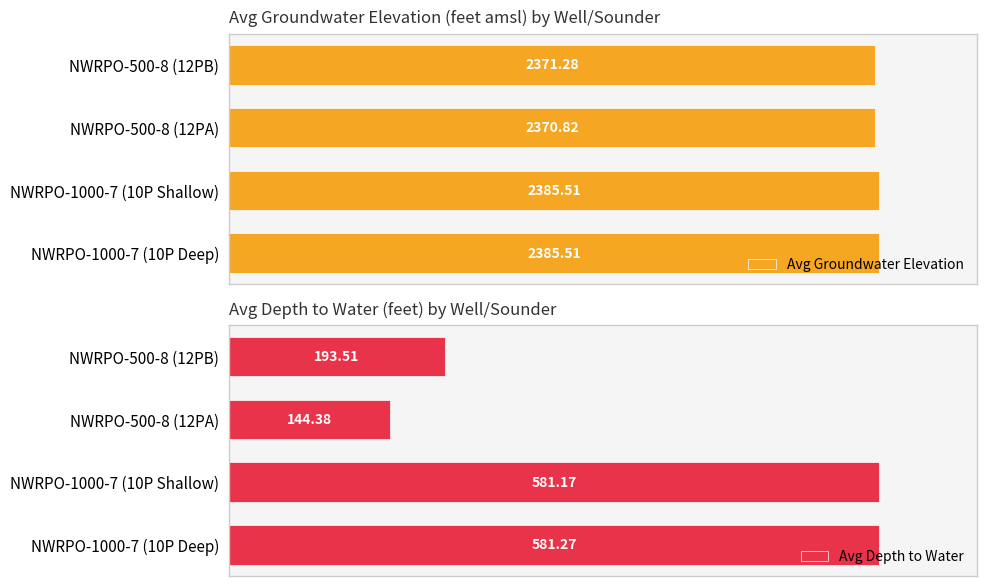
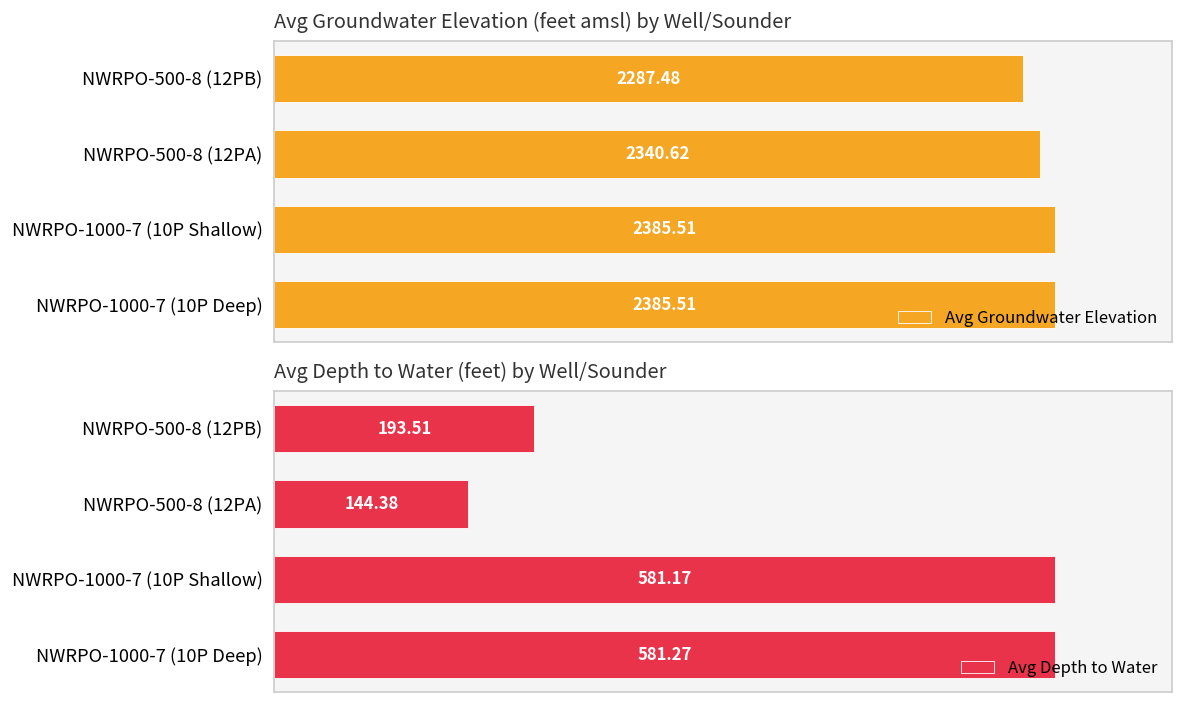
Avg Groundwater Elevation (feet amsl) by Well/Sounder, NWRPO-500-8 (12PB): 2371.28 -> 2287.48
Avg Groundwater Elevation (feet amsl) by Well/Sounder, NWRPO-500-8 (12PA): 2370.82 -> 2340.62
